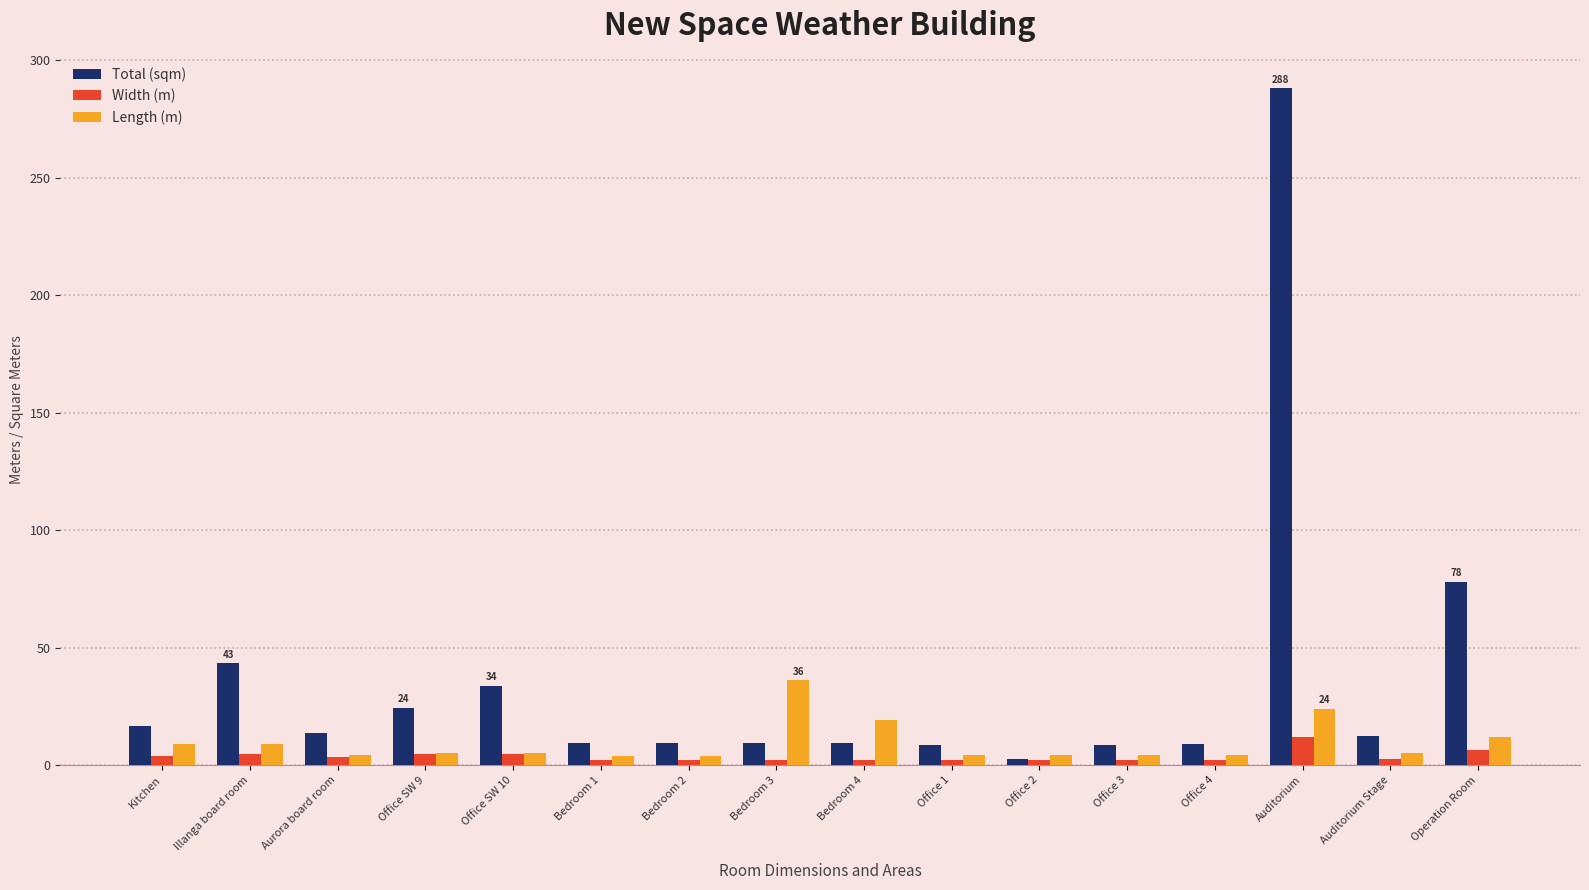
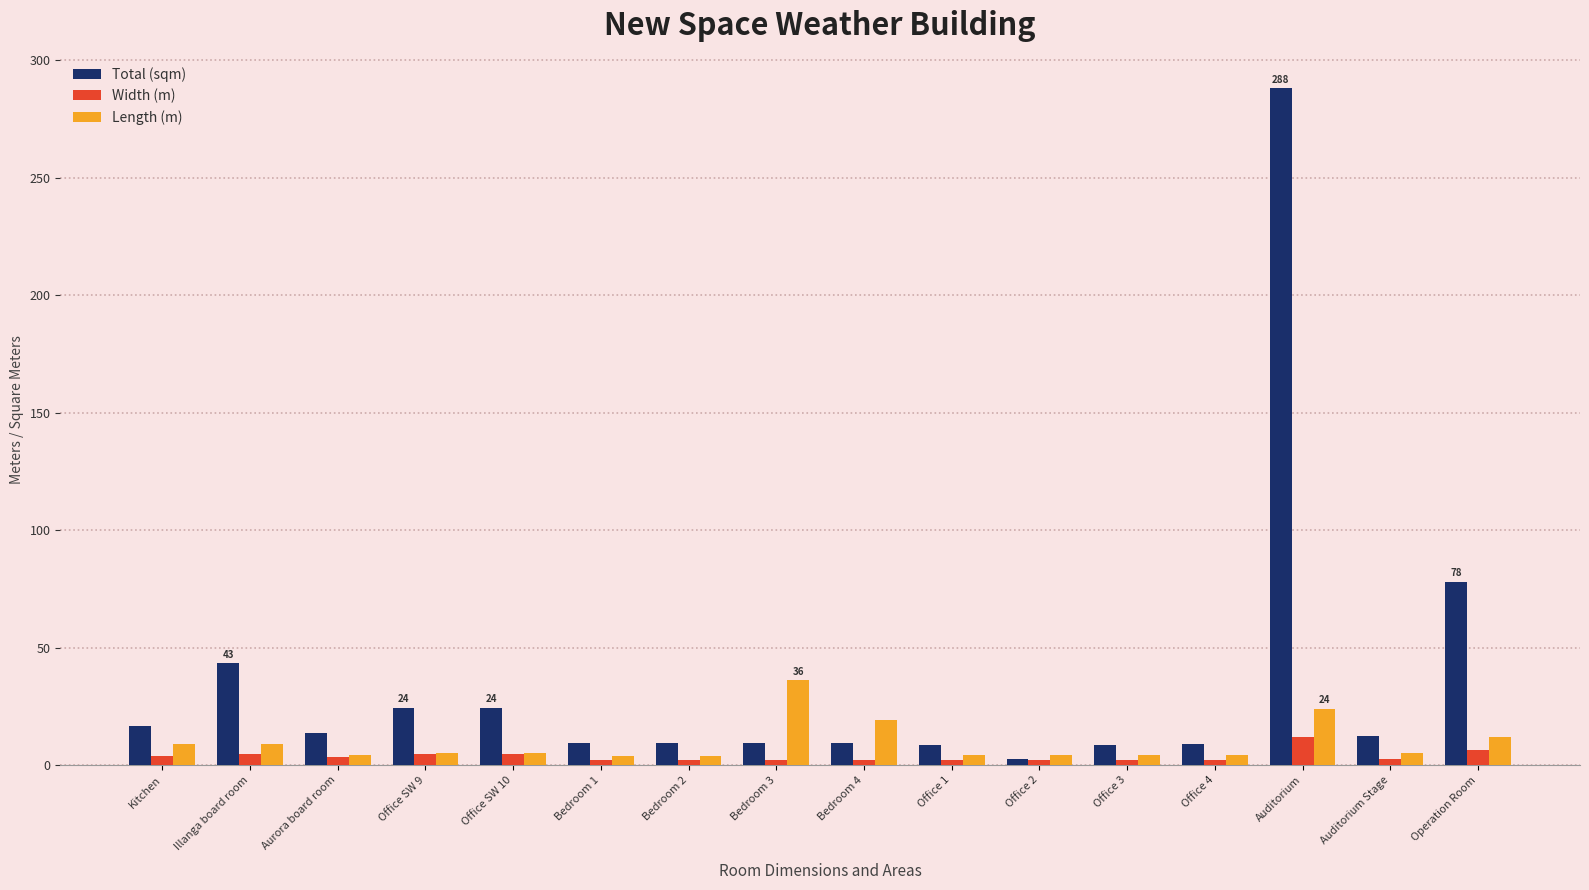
Total (sqm), Office SW 10: 34 -> 24
